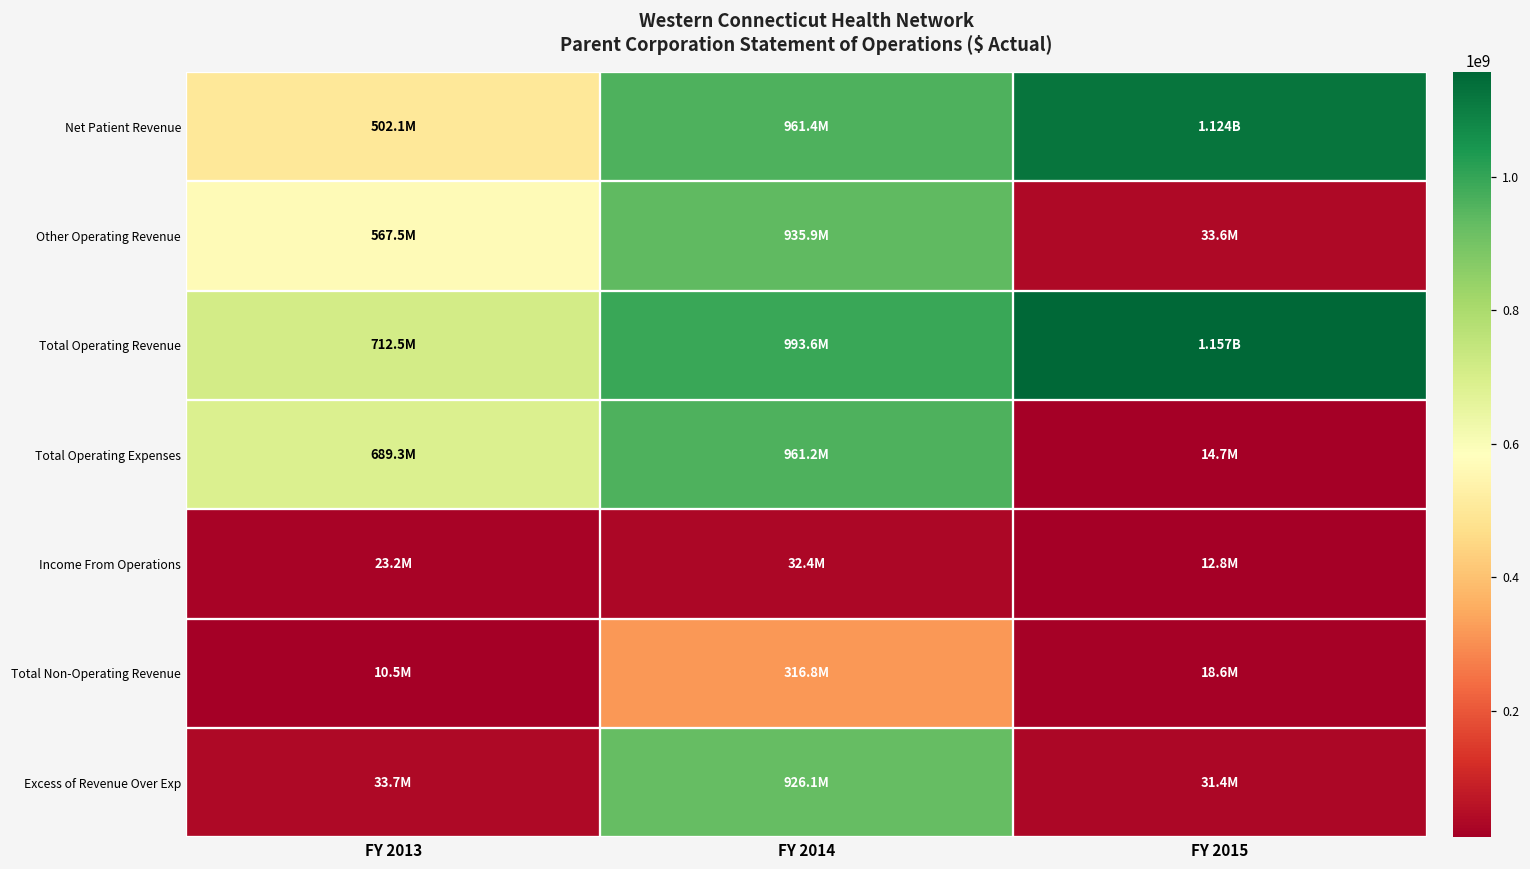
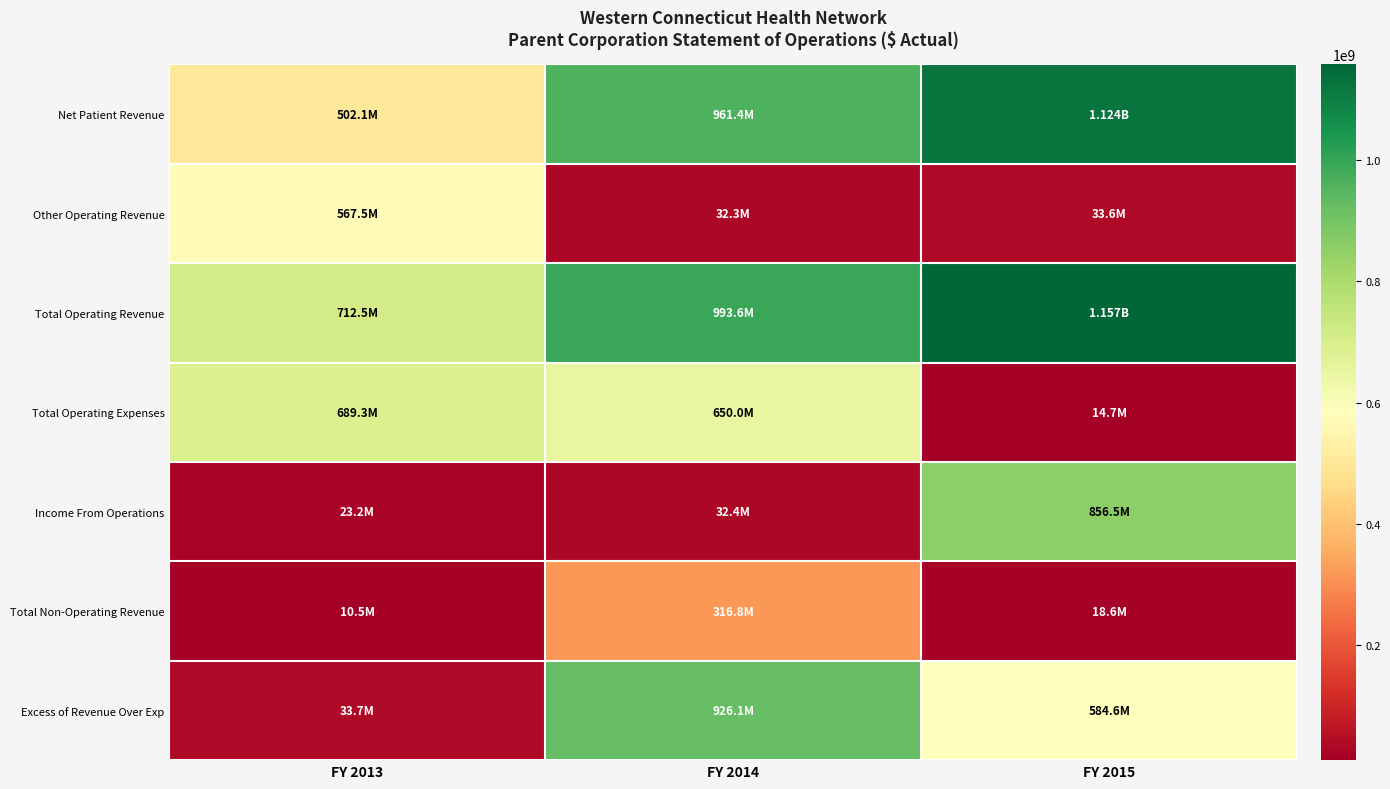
Other Operating Revenue, FY 2014: 935.9M -> 32.3M
Total Operating Expenses, FY 2014: 961.2M -> 650.0M
Income From Operations, FY 2015: 12.8M -> 856.5M
Excess of Revenue Over Exp, FY 2015: 31.4M -> 584.6M
